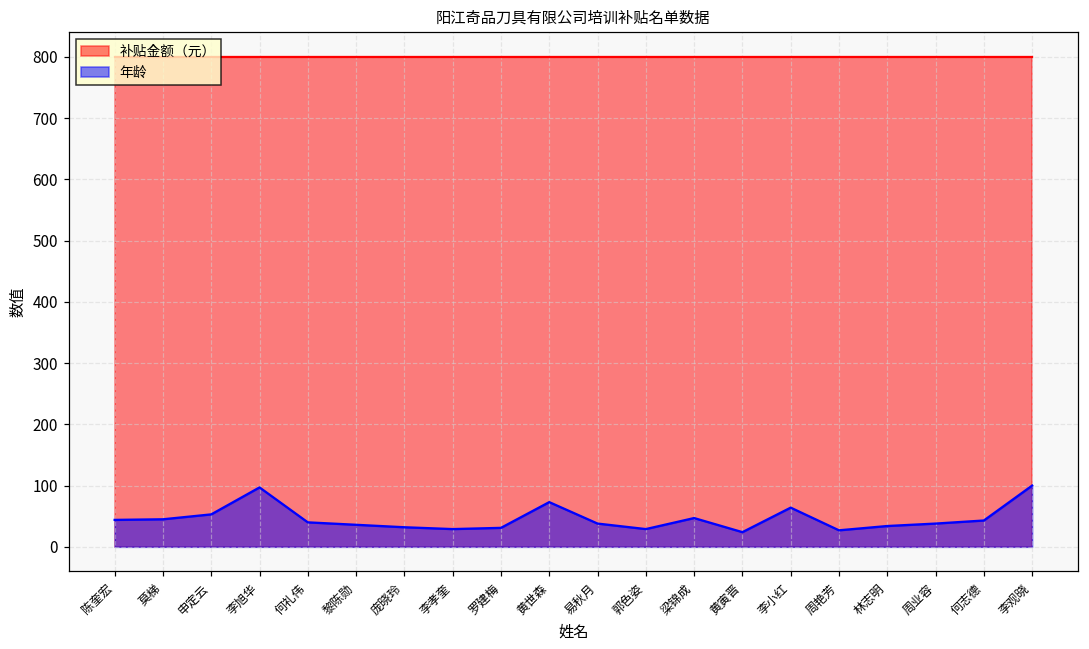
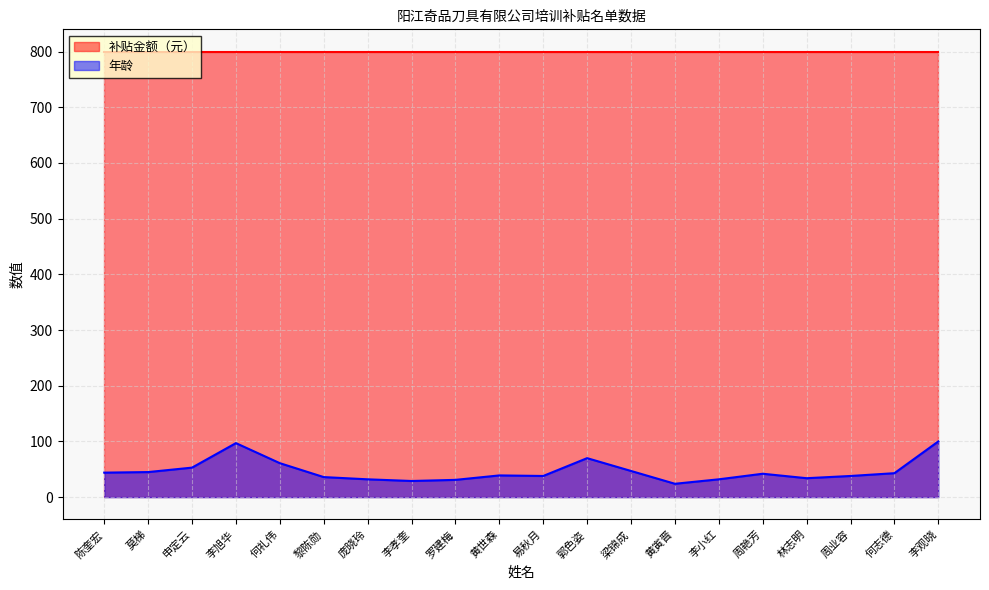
年龄, 何礼伟: 40 -> 60
年龄, 黄世森: 70 -> 40
年龄, 郭色姿: 30 -> 70
年龄, 李小红: 60 -> 30
年龄, 周艳芳: 30 -> 40
